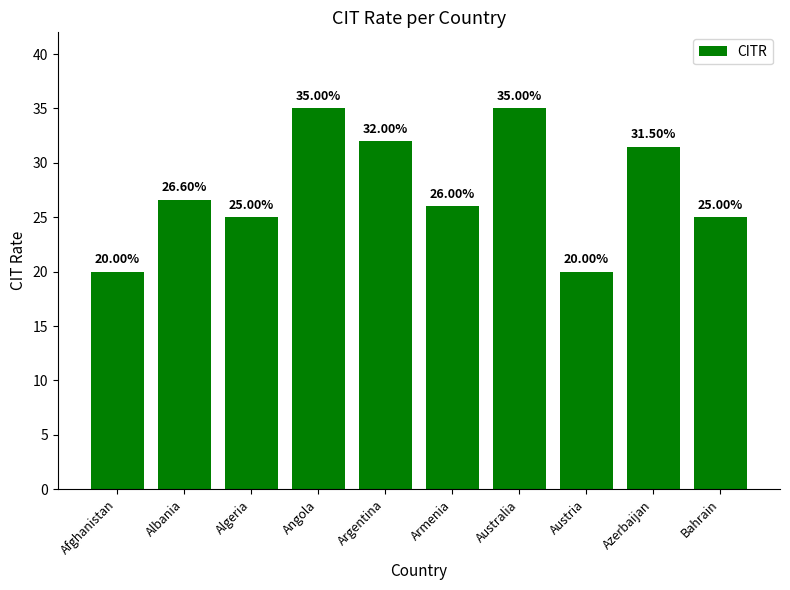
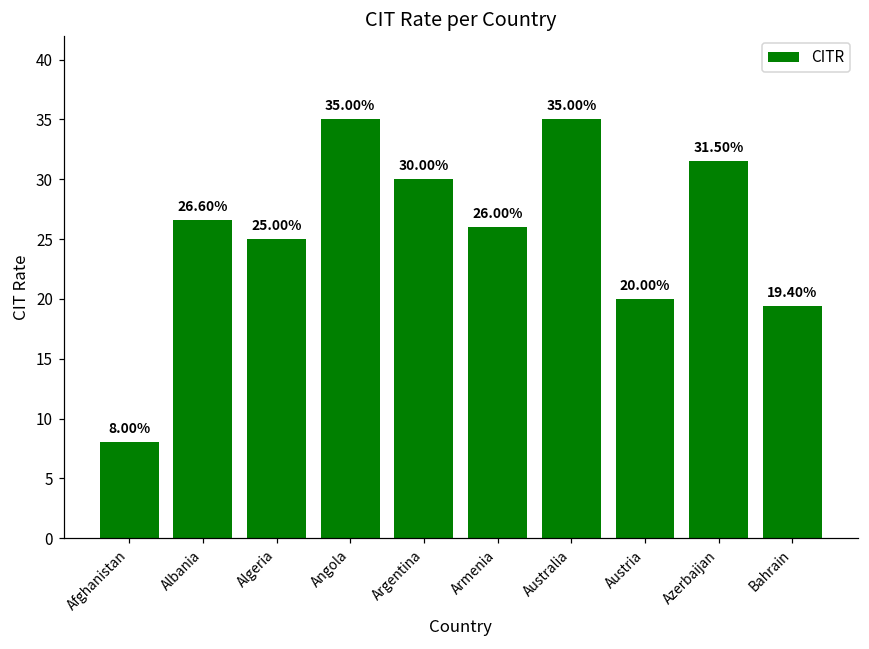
Afghanistan: 20.00% -> 8.00%
Argentina: 32.00% -> 30.00%
Bahrain: 25.00% -> 19.40%
